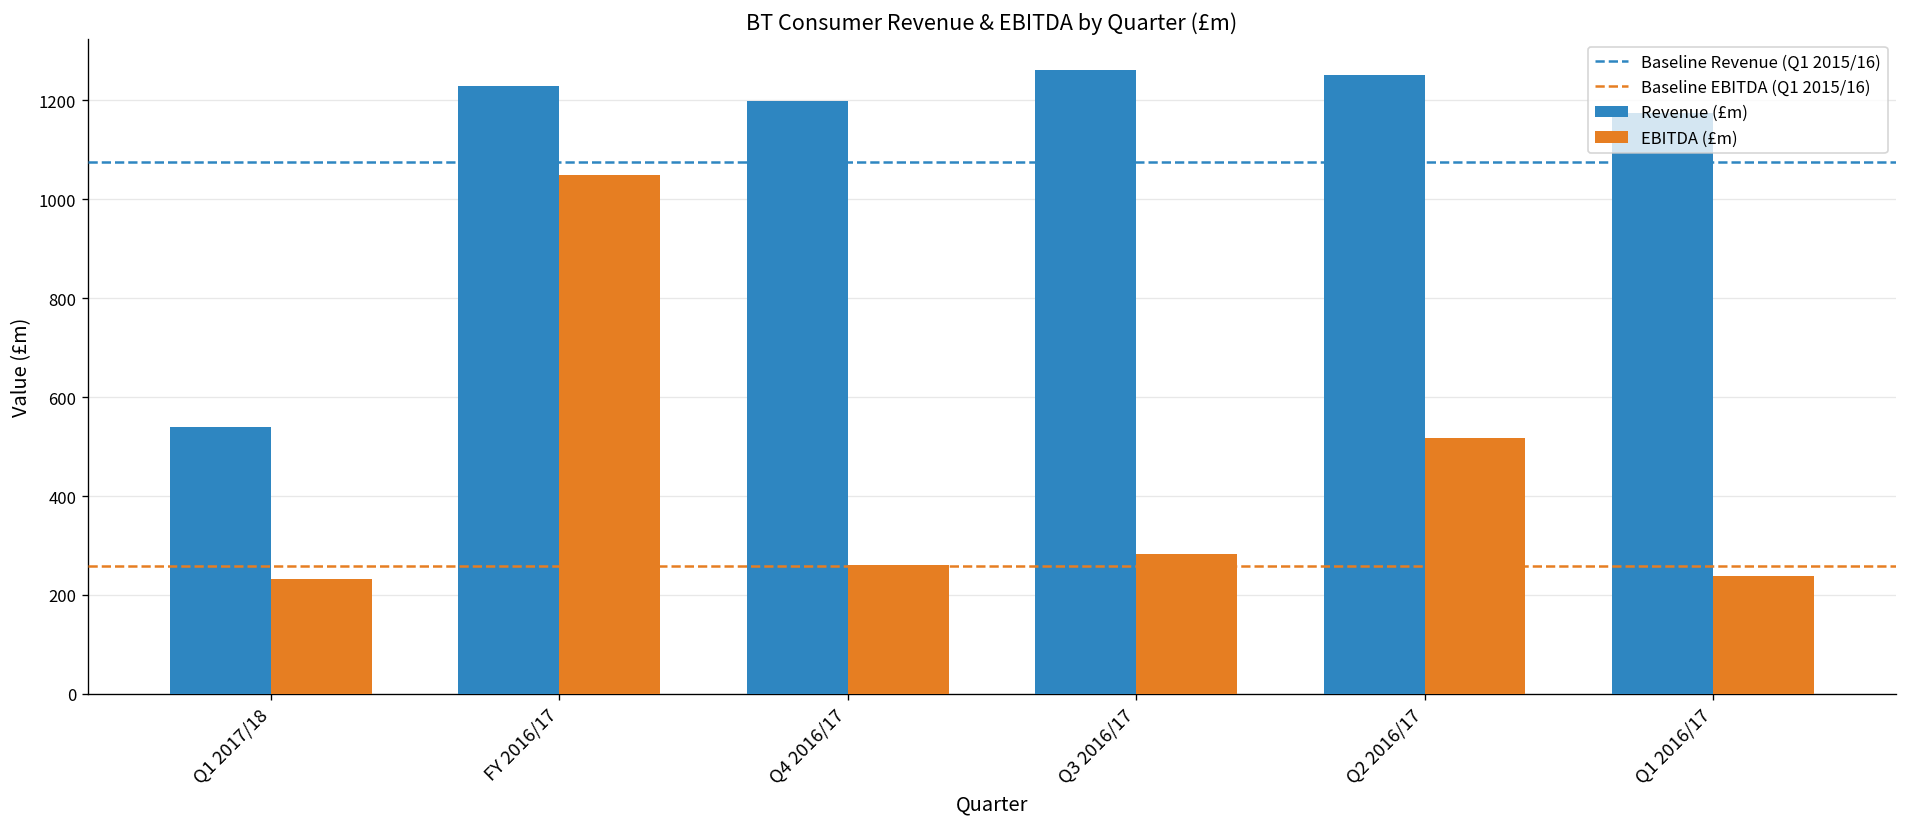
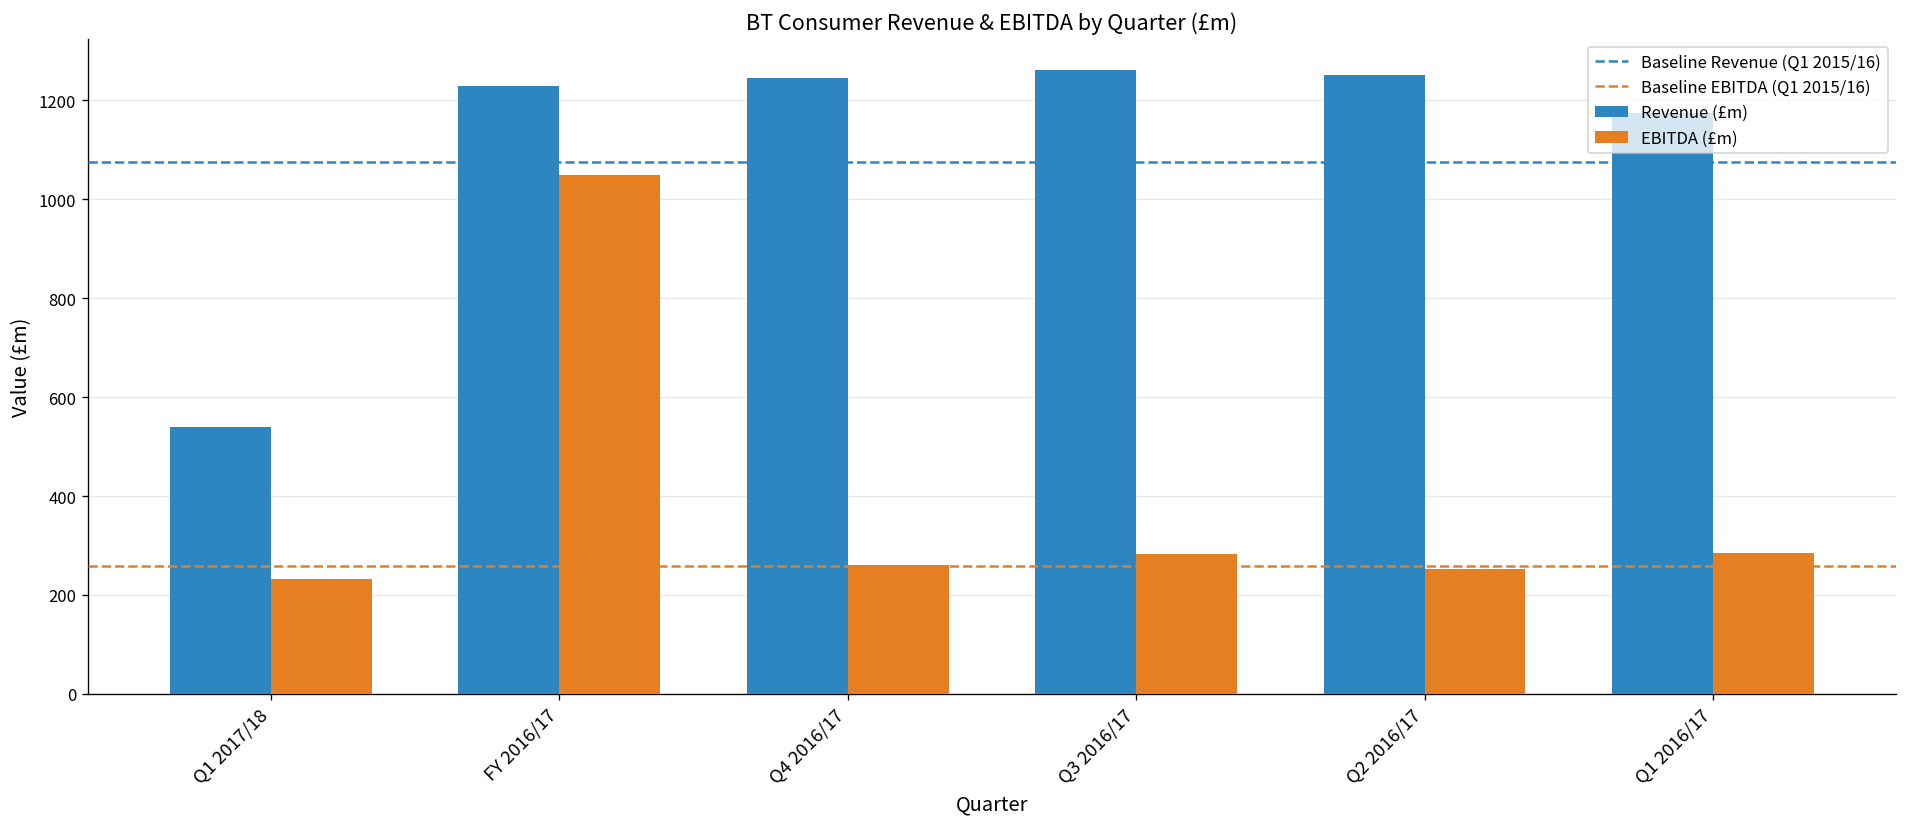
Revenue (£m), Q4 2016/17: 1200 -> 1250
EBITDA (£m), Q2 2016/17: 520 -> 250
EBITDA (£m), Q1 2016/17: 240 -> 290
